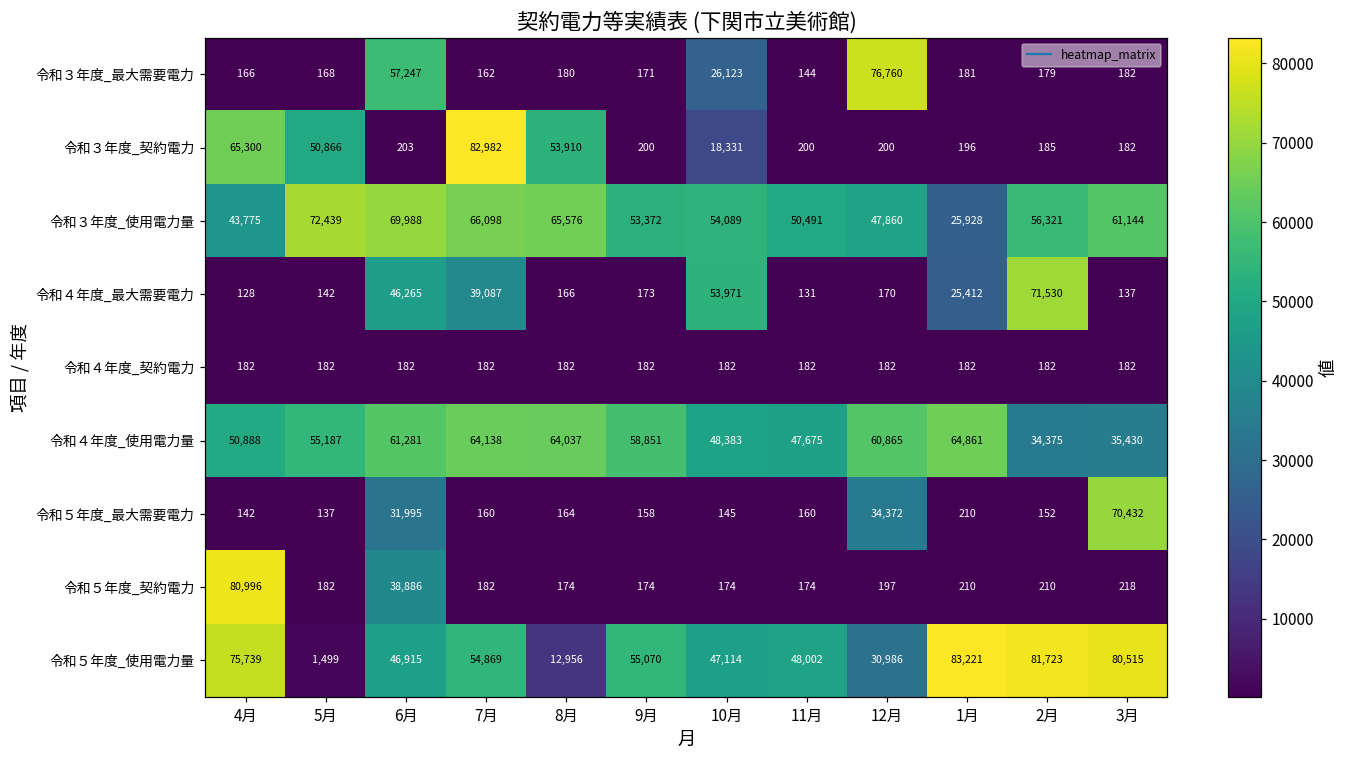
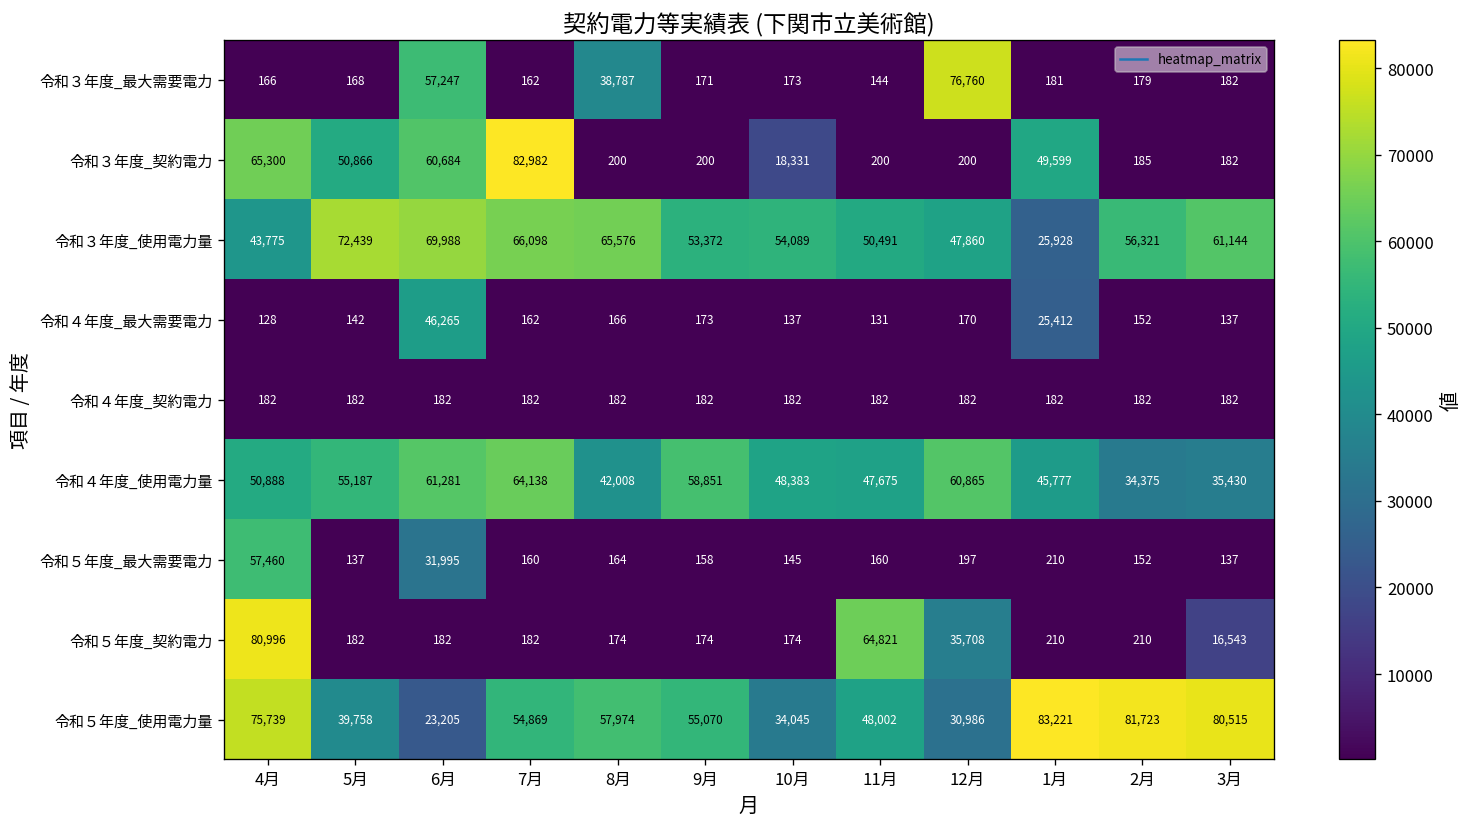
令和３年度_最大需要電力, 8月: 180 -> 38,787
令和３年度_最大需要電力, 10月: 26,123 -> 173
令和３年度_契約電力, 6月: 203 -> 60,684
令和３年度_契約電力, 8月: 53,910 -> 200
令和３年度_契約電力, 1月: 196 -> 49,599
令和４年度_最大需要電力, 7月: 39,087 -> 162
令和４年度_最大需要電力, 10月: 53,971 -> 137
令和４年度_最大需要電力, 2月: 71,530 -> 152
令和４年度_使用電力量, 8月: 64,037 -> 42,008
令和４年度_使用電力量, 1月: 64,861 -> 45,777
令和５年度_最大需要電力, 4月: 142 -> 57,460
令和５年度_最大需要電力, 12月: 34,372 -> 197
令和５年度_最大需要電力, 3月: 70,432 -> 137
令和５年度_契約電力, 6月: 38,886 -> 182
令和５年度_契約電力, 11月: 174 -> 64,821
令和５年度_契約電力, 12月: 197 -> 35,708
令和５年度_契約電力, 3月: 218 -> 16,543
令和５年度_使用電力量, 5月: 1,499 -> 39,758
令和５年度_使用電力量, 6月: 46,915 -> 23,205
令和５年度_使用電力量, 8月: 12,956 -> 57,974
令和５年度_使用電力量, 10月: 47,114 -> 34,045
